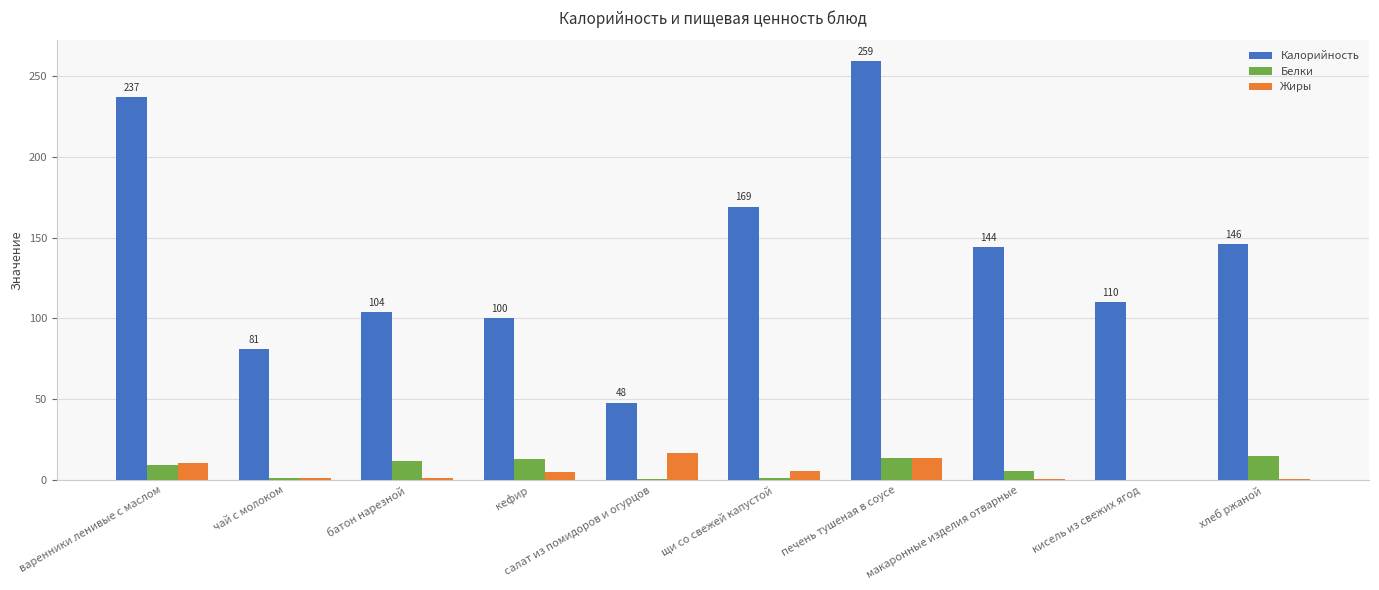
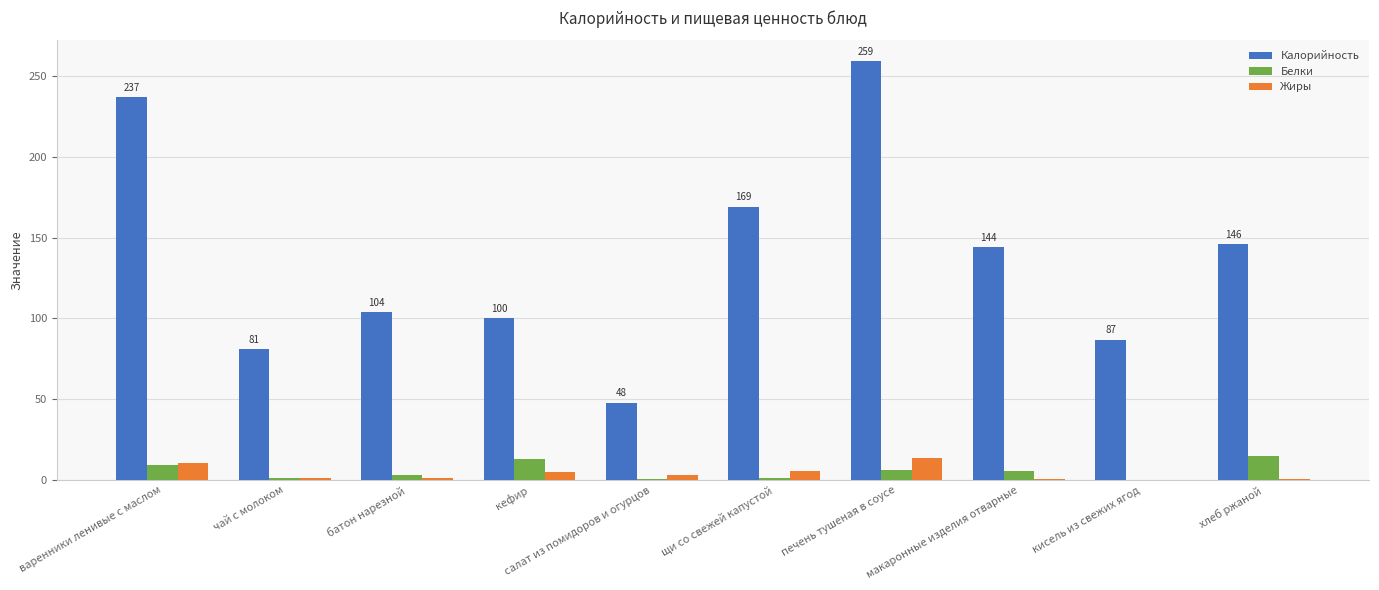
Белки, батон нарезной: 12 -> 3
Жиры, салат из помидоров и огурцов: 17 -> 3
Белки, печень тушеная в соусе: 14 -> 6
Калорийность, кисель из свежих ягод: 110 -> 87
